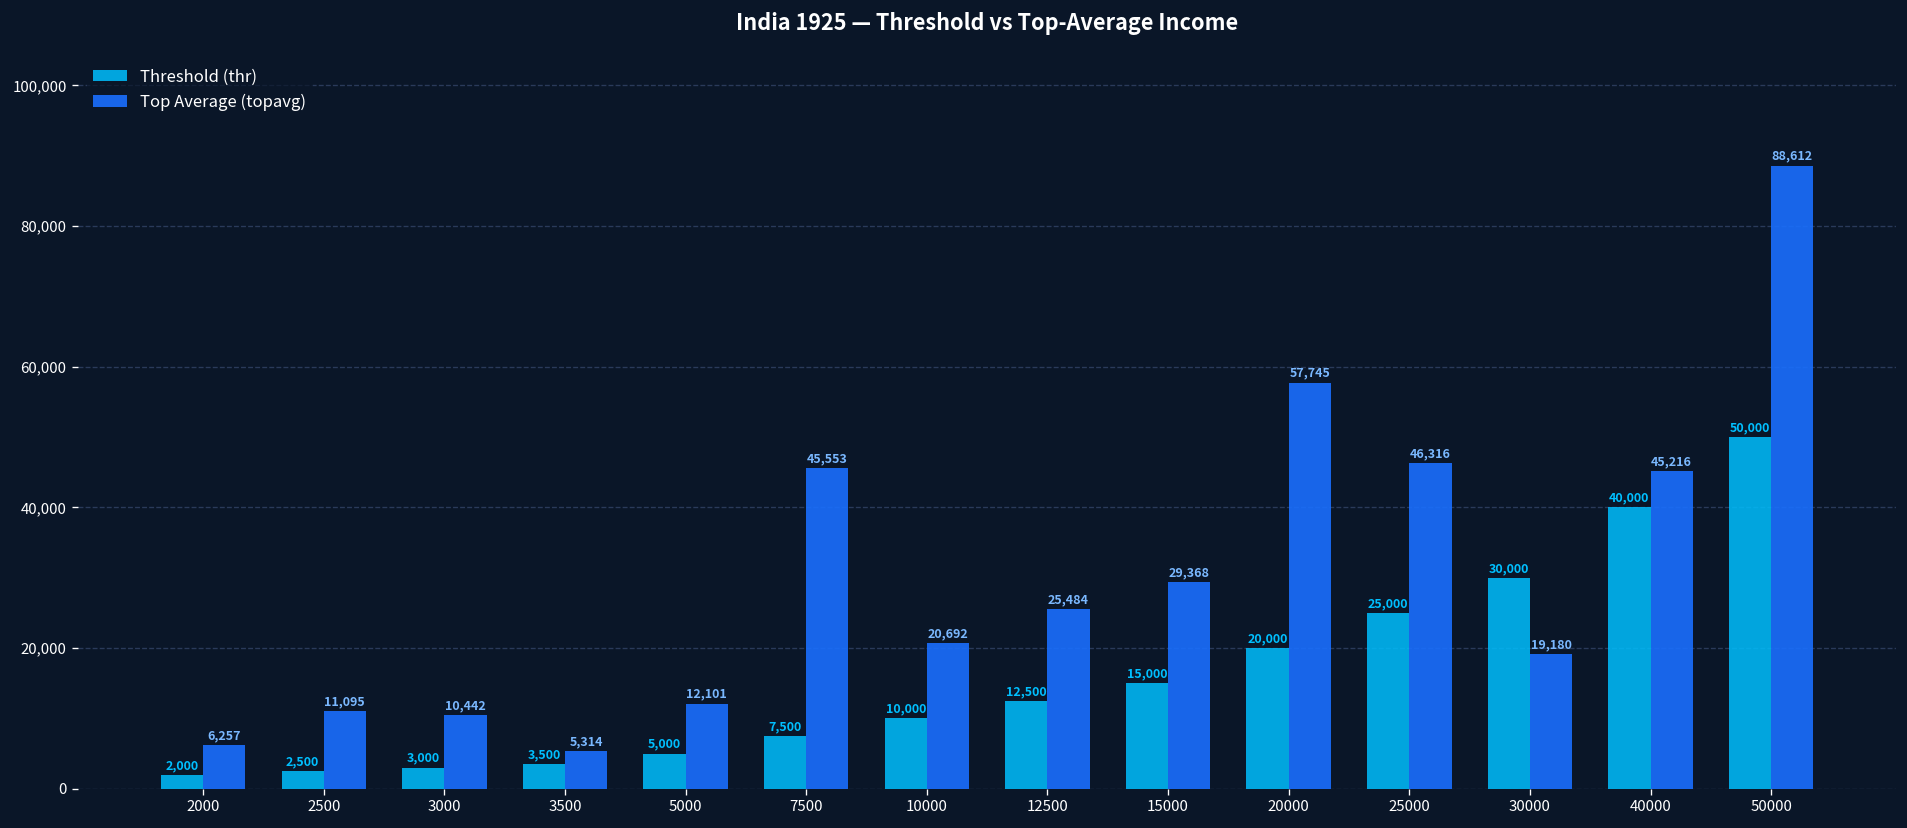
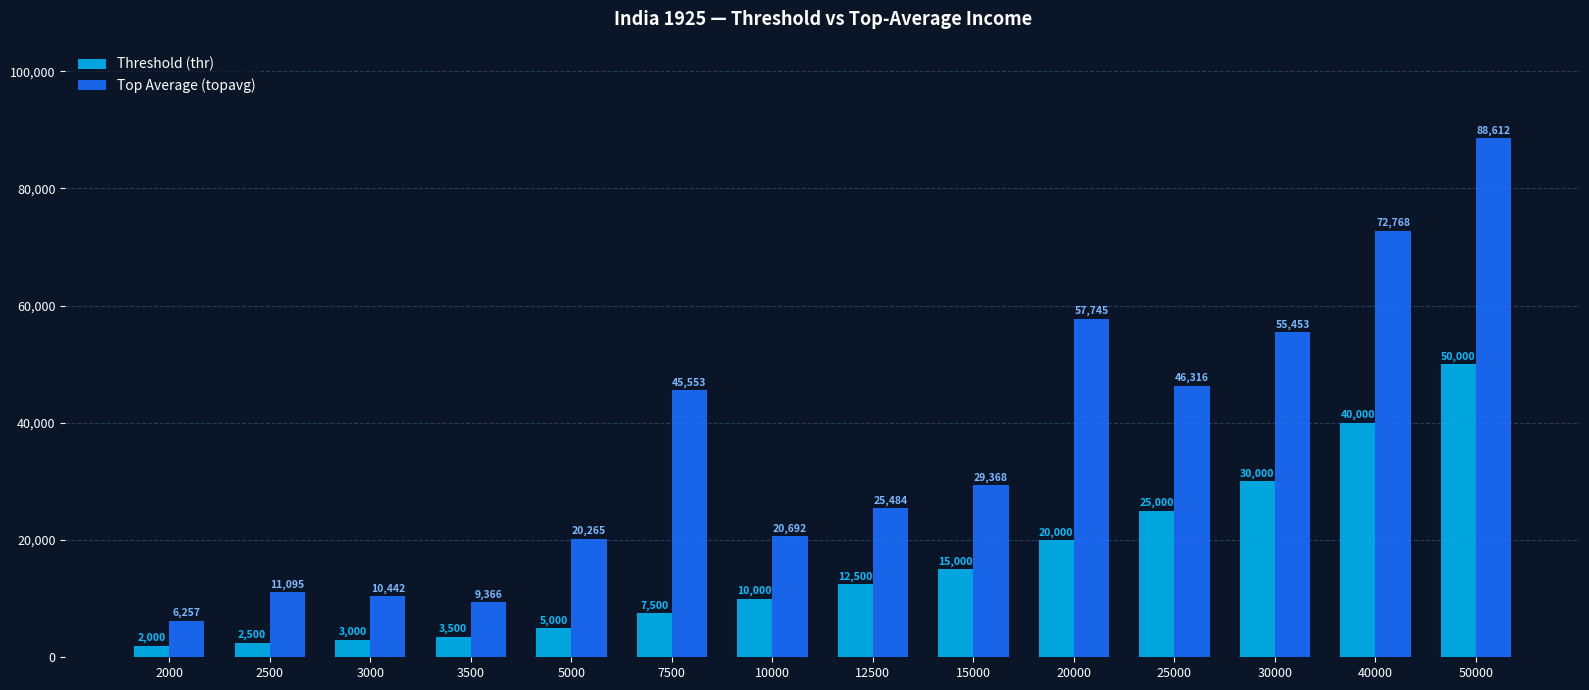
Top Average (topavg), 3500: 5,314 -> 9,366
Top Average (topavg), 5000: 12,101 -> 20,265
Top Average (topavg), 30000: 19,180 -> 55,453
Top Average (topavg), 40000: 45,216 -> 72,768
